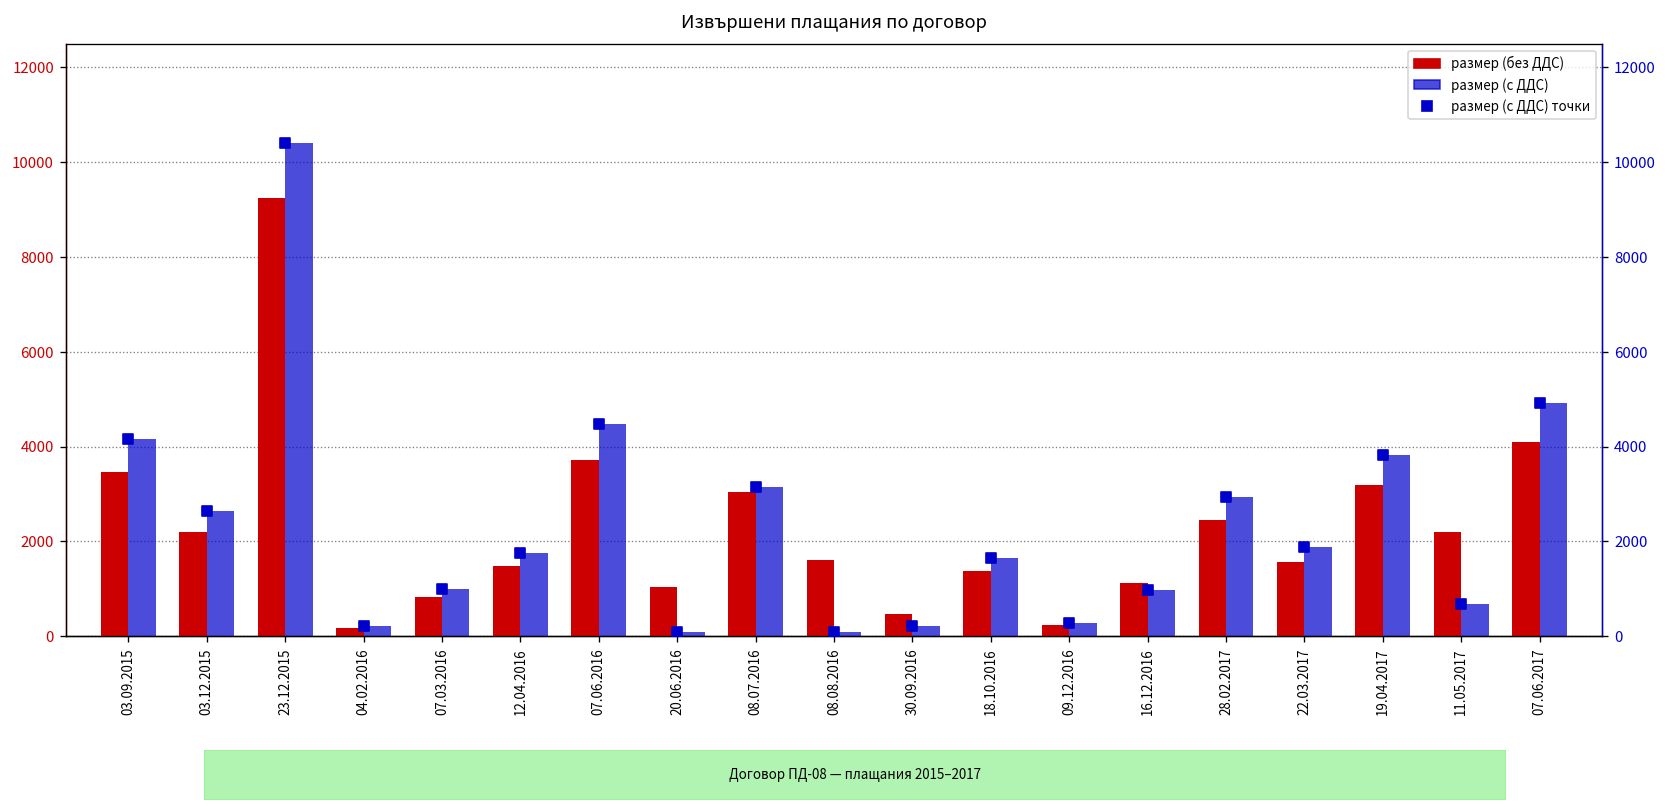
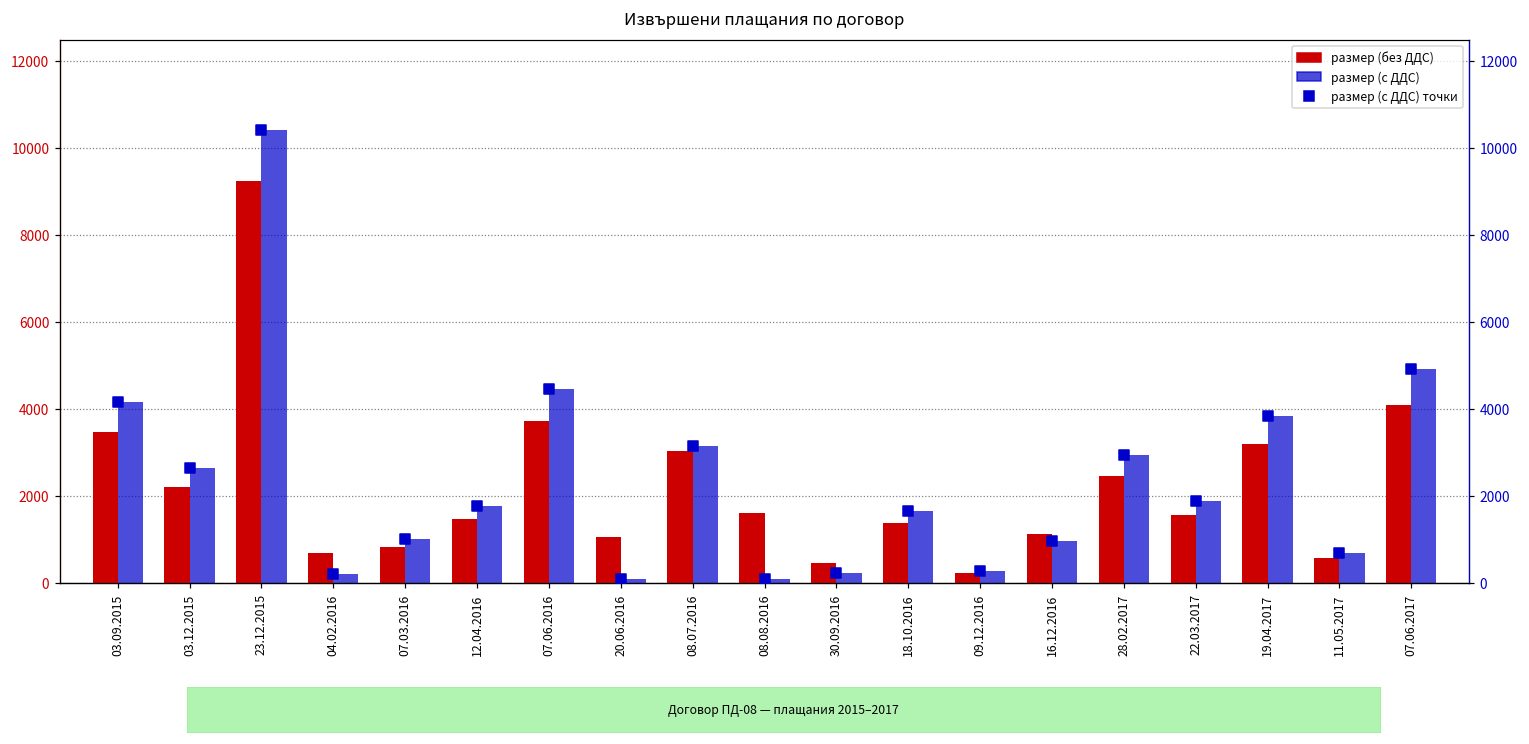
размер (без ДДС), 04.02.2016: 200 -> 700
размер (без ДДС), 11.05.2017: 2200 -> 600
